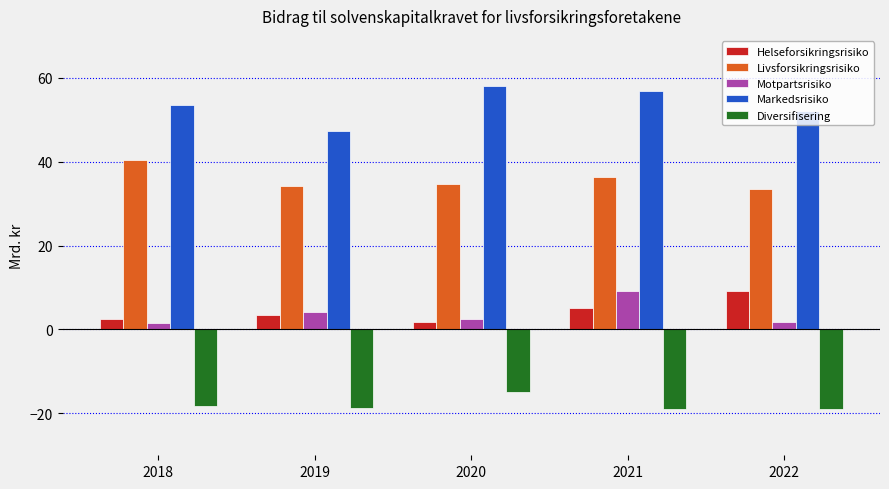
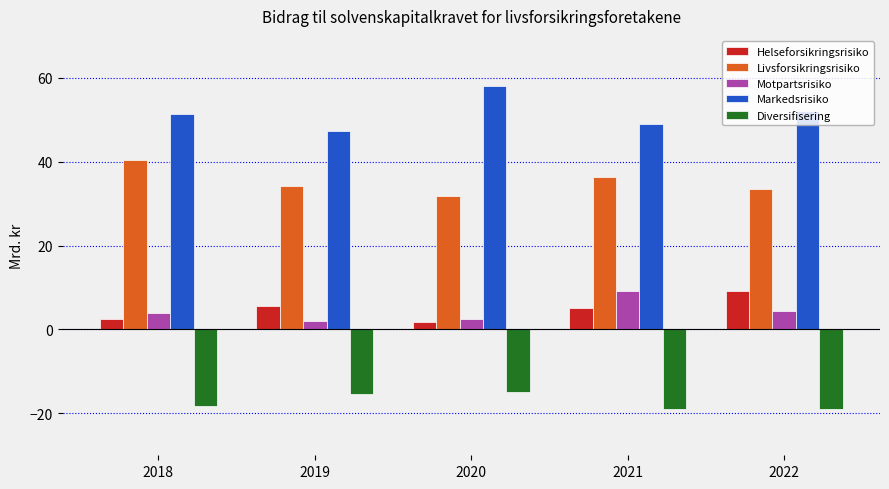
Motpartsrisiko, 2018: 2 -> 4
Markedsrisiko, 2018: 54 -> 51
Helseforsikringsrisiko, 2019: 4 -> 6
Motpartsrisiko, 2019: 4 -> 2
Diversifisering, 2019: -19 -> -16
Livsforsikringsrisiko, 2020: 35 -> 32
Markedsrisiko, 2021: 57 -> 49
Motpartsrisiko, 2022: 2 -> 4
